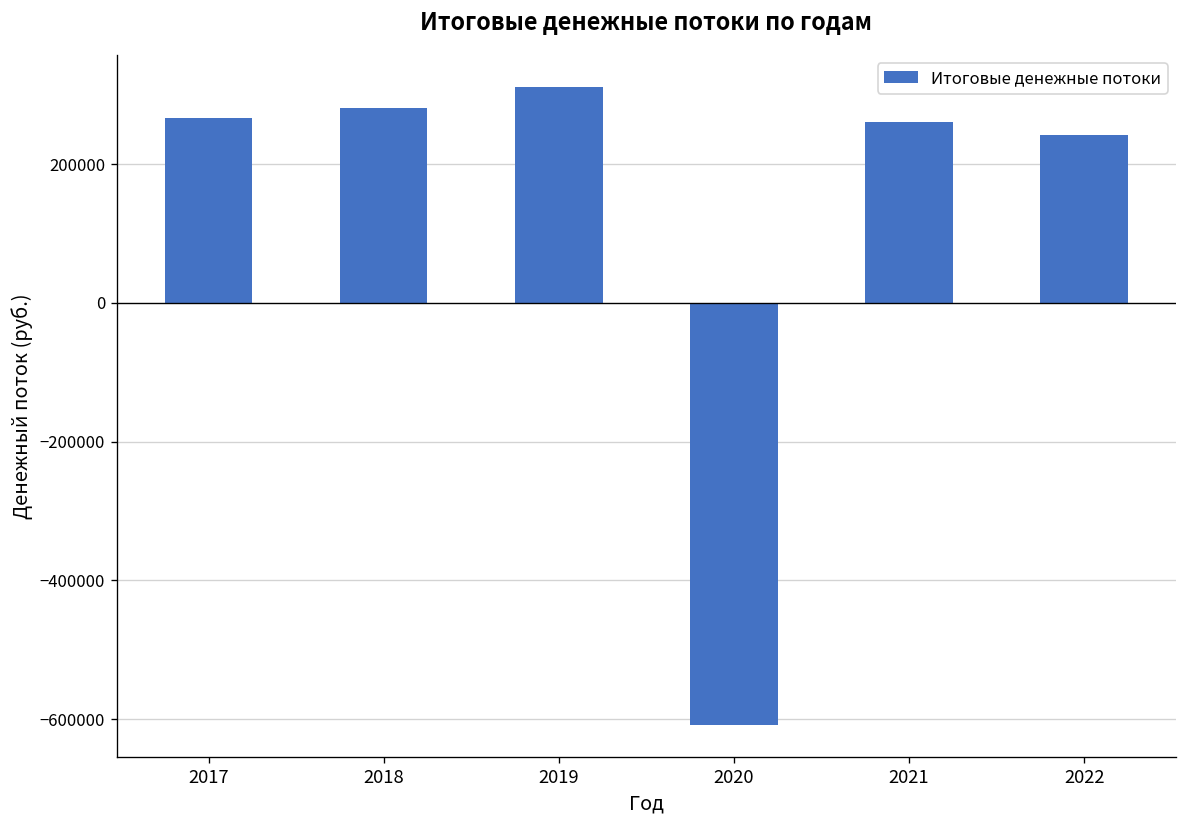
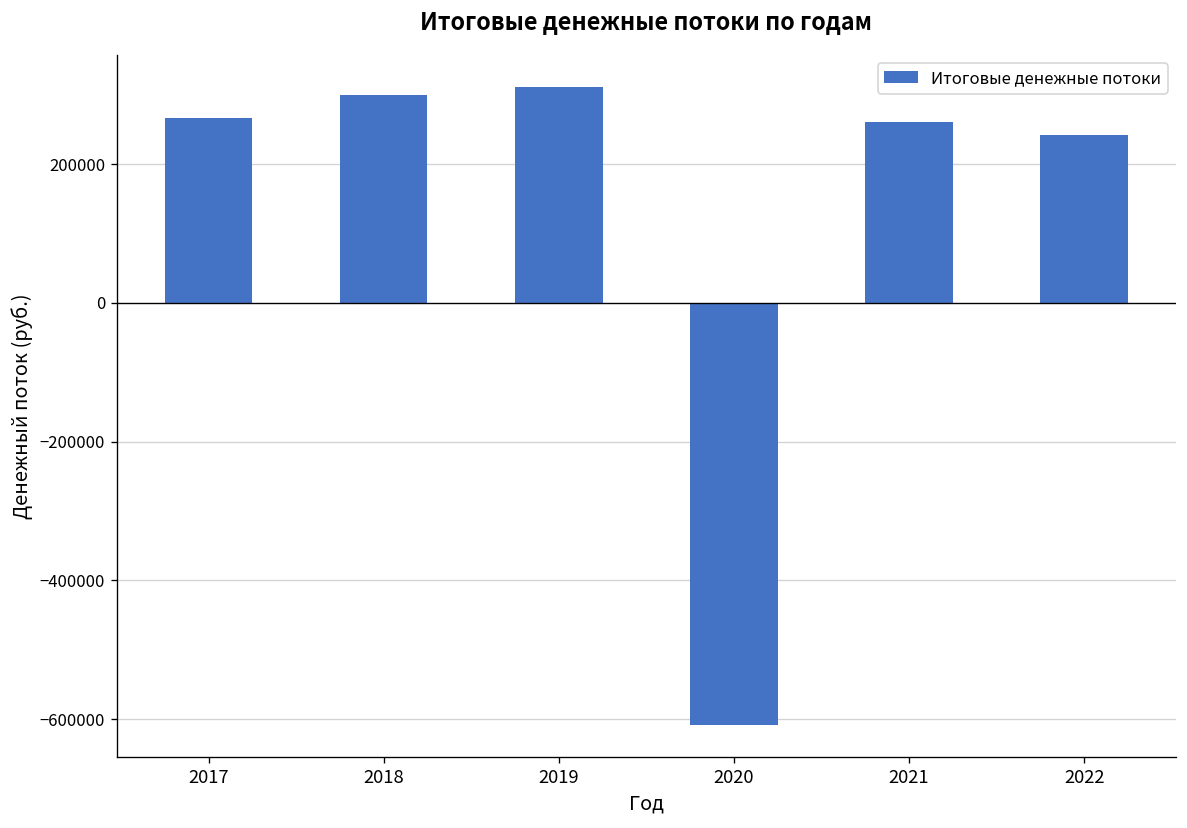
2018: 280000 -> 300000
